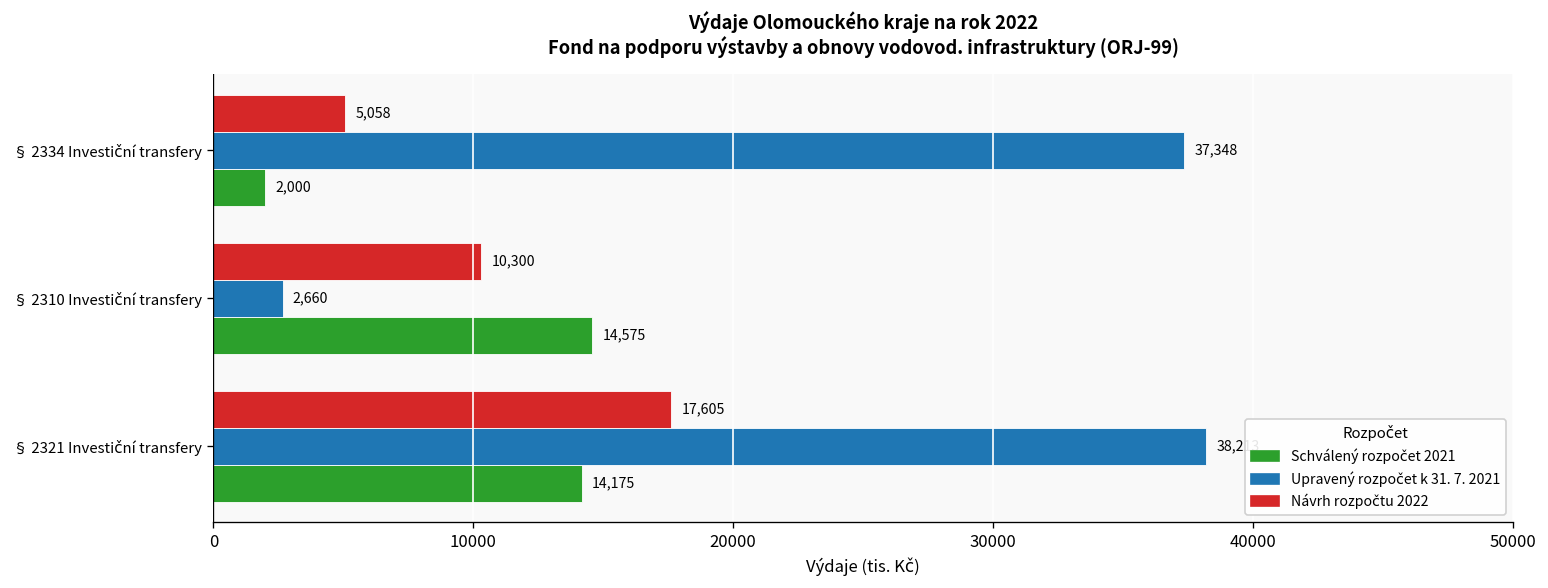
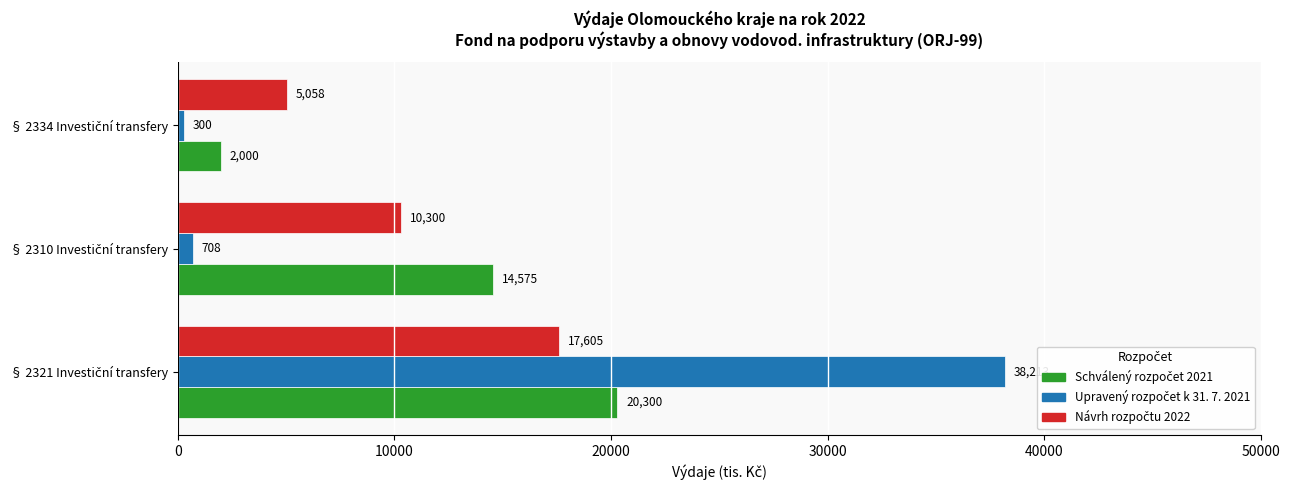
Upravený rozpočet k 31. 7. 2021, § 2334 Investiční transfery: 37,348 -> 300
Upravený rozpočet k 31. 7. 2021, § 2310 Investiční transfery: 2,660 -> 708
Schválený rozpočet 2021, § 2321 Investiční transfery: 14,175 -> 20,300
